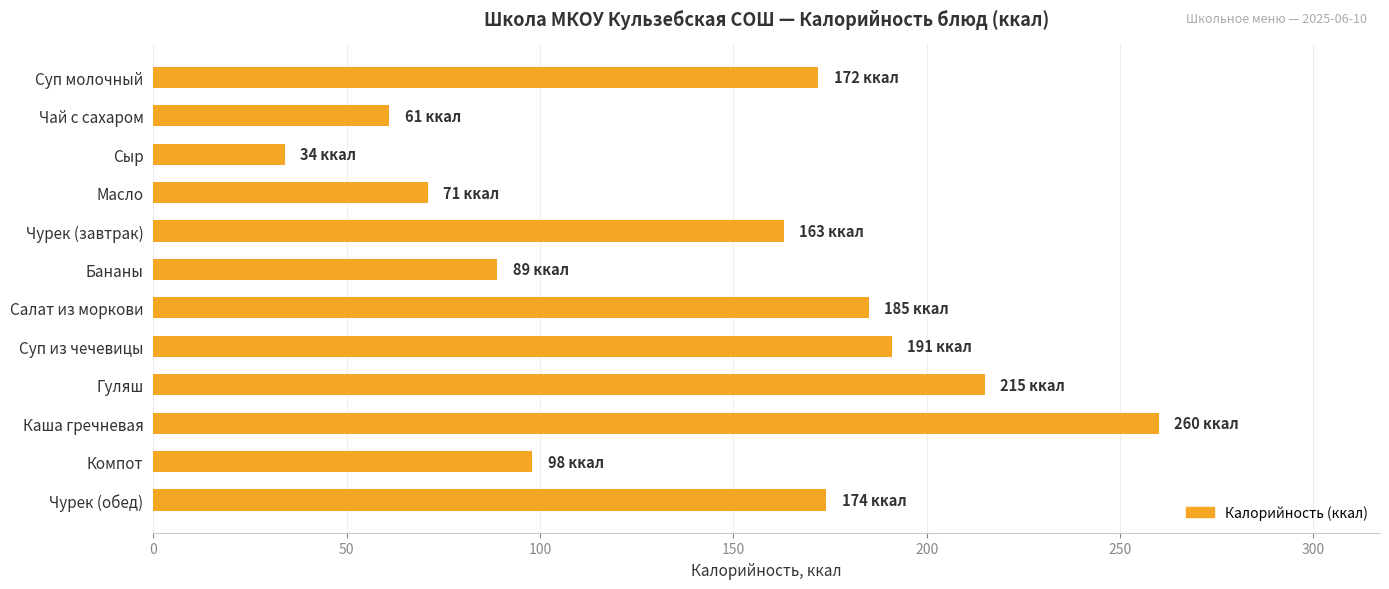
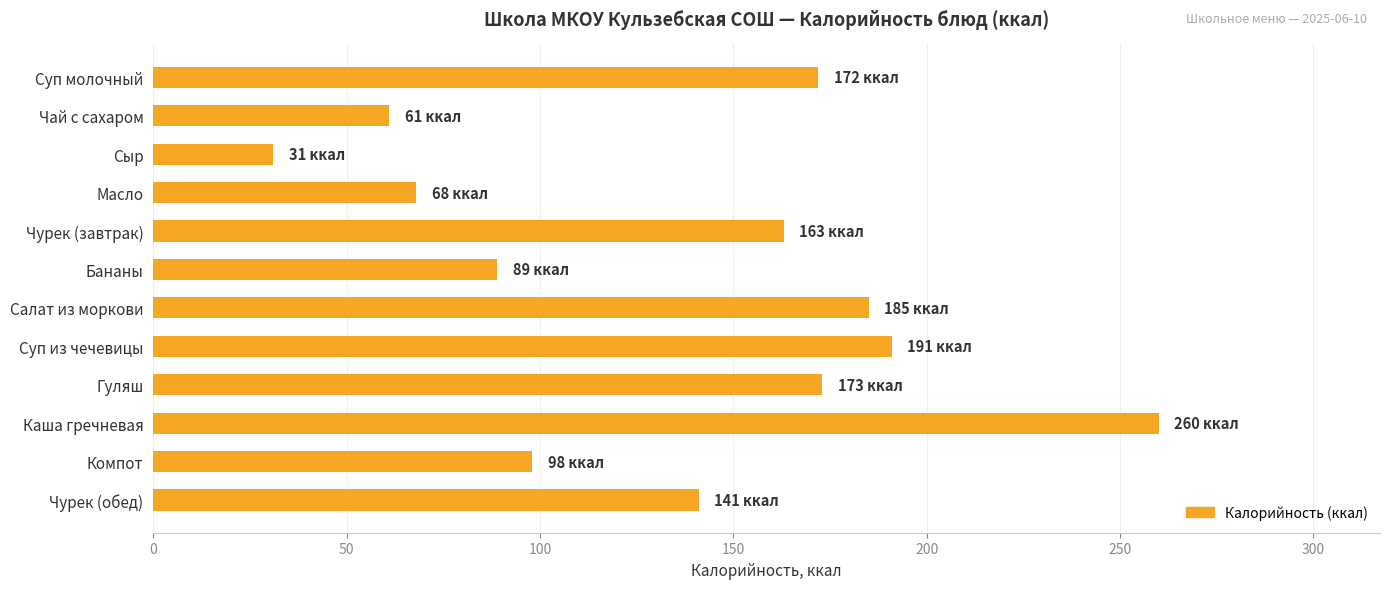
Сыр: 34 -> 31
Масло: 71 -> 68
Гуляш: 215 -> 173
Чурек (обед): 174 -> 141
